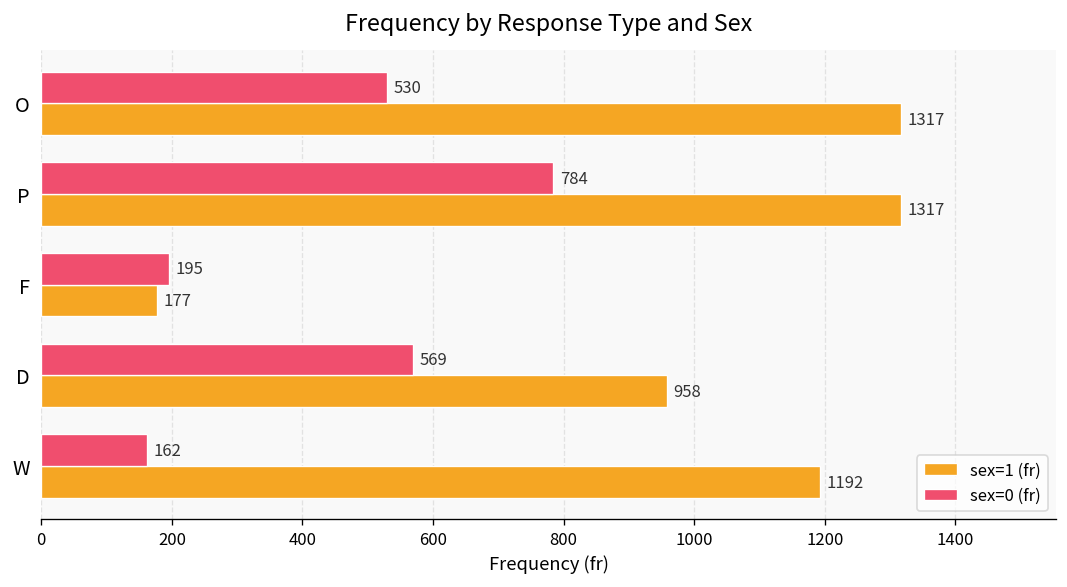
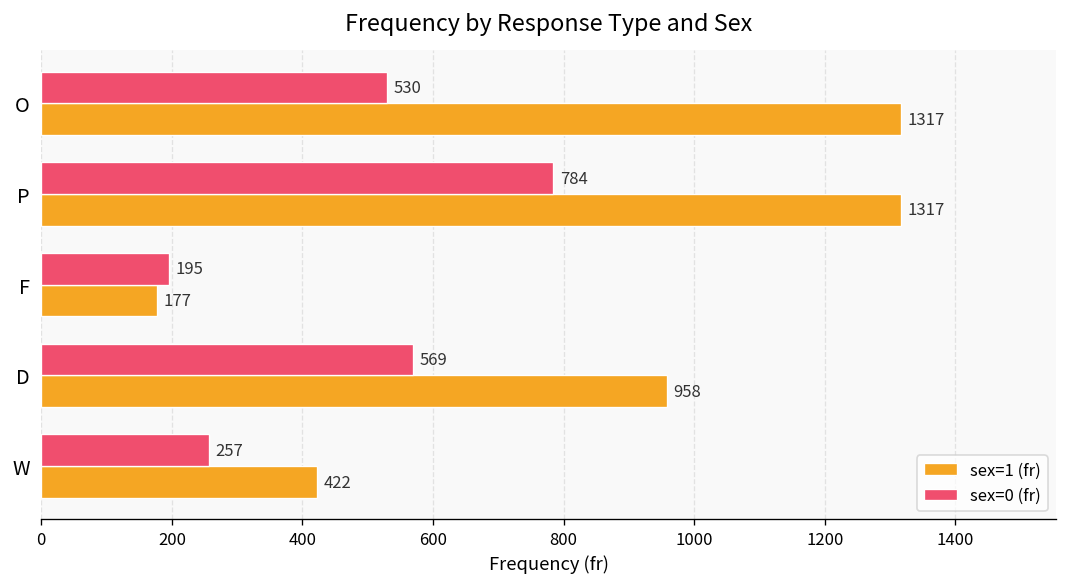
sex=0 (fr), W: 162 -> 257
sex=1 (fr), W: 1192 -> 422
